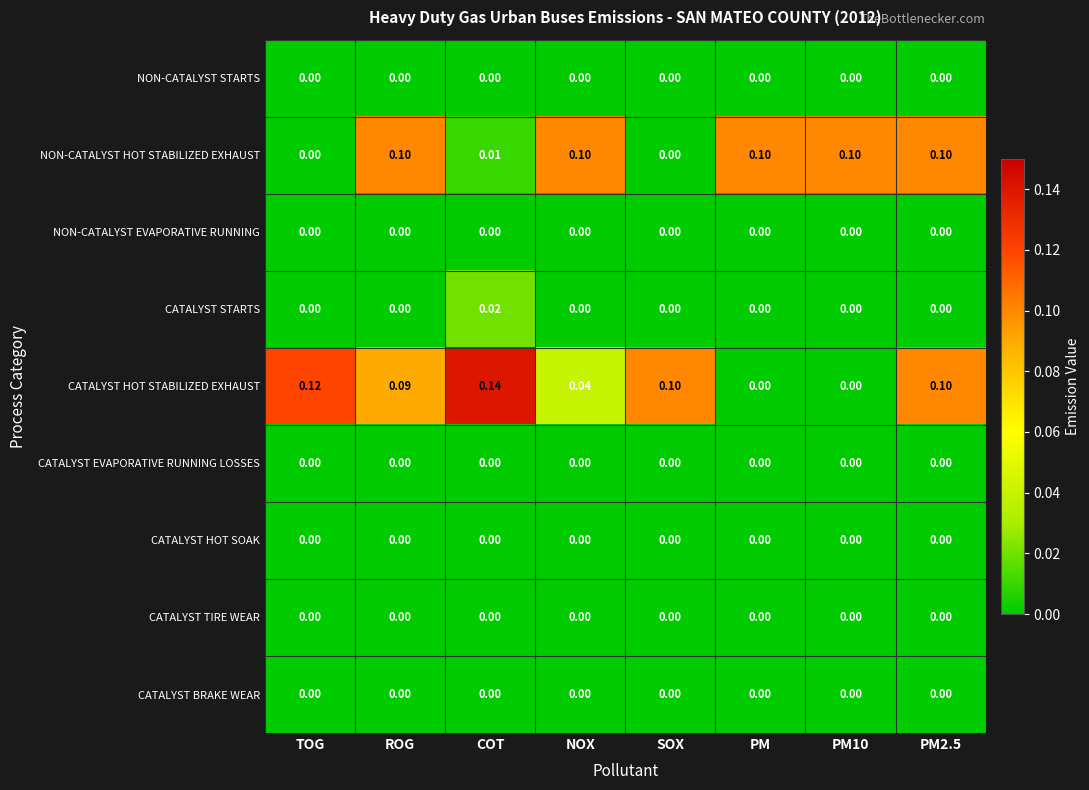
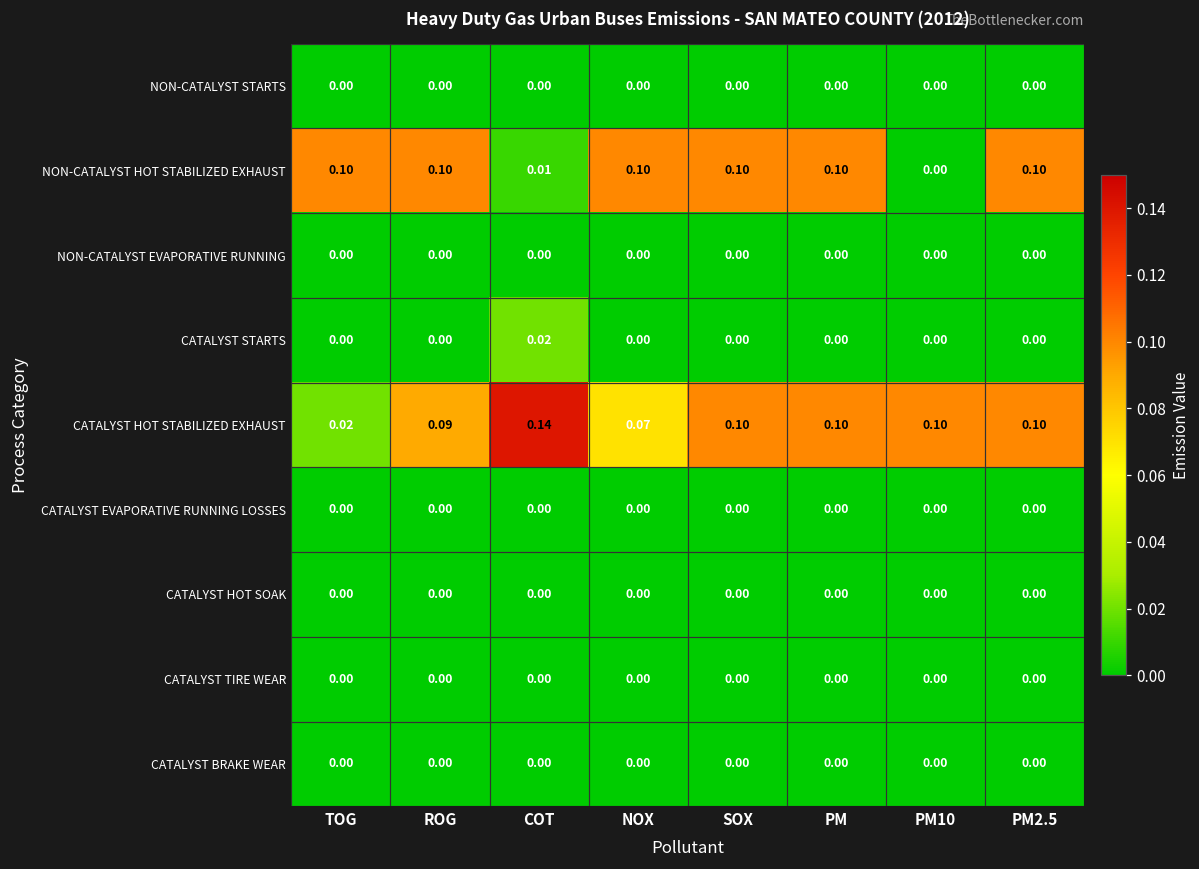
NON-CATALYST HOT STABILIZED EXHAUST, TOG: 0.00 -> 0.10
NON-CATALYST HOT STABILIZED EXHAUST, SOX: 0.00 -> 0.10
NON-CATALYST HOT STABILIZED EXHAUST, PM10: 0.10 -> 0.00
CATALYST HOT STABILIZED EXHAUST, TOG: 0.12 -> 0.02
CATALYST HOT STABILIZED EXHAUST, NOX: 0.04 -> 0.07
CATALYST HOT STABILIZED EXHAUST, PM: 0.00 -> 0.10
CATALYST HOT STABILIZED EXHAUST, PM10: 0.00 -> 0.10
